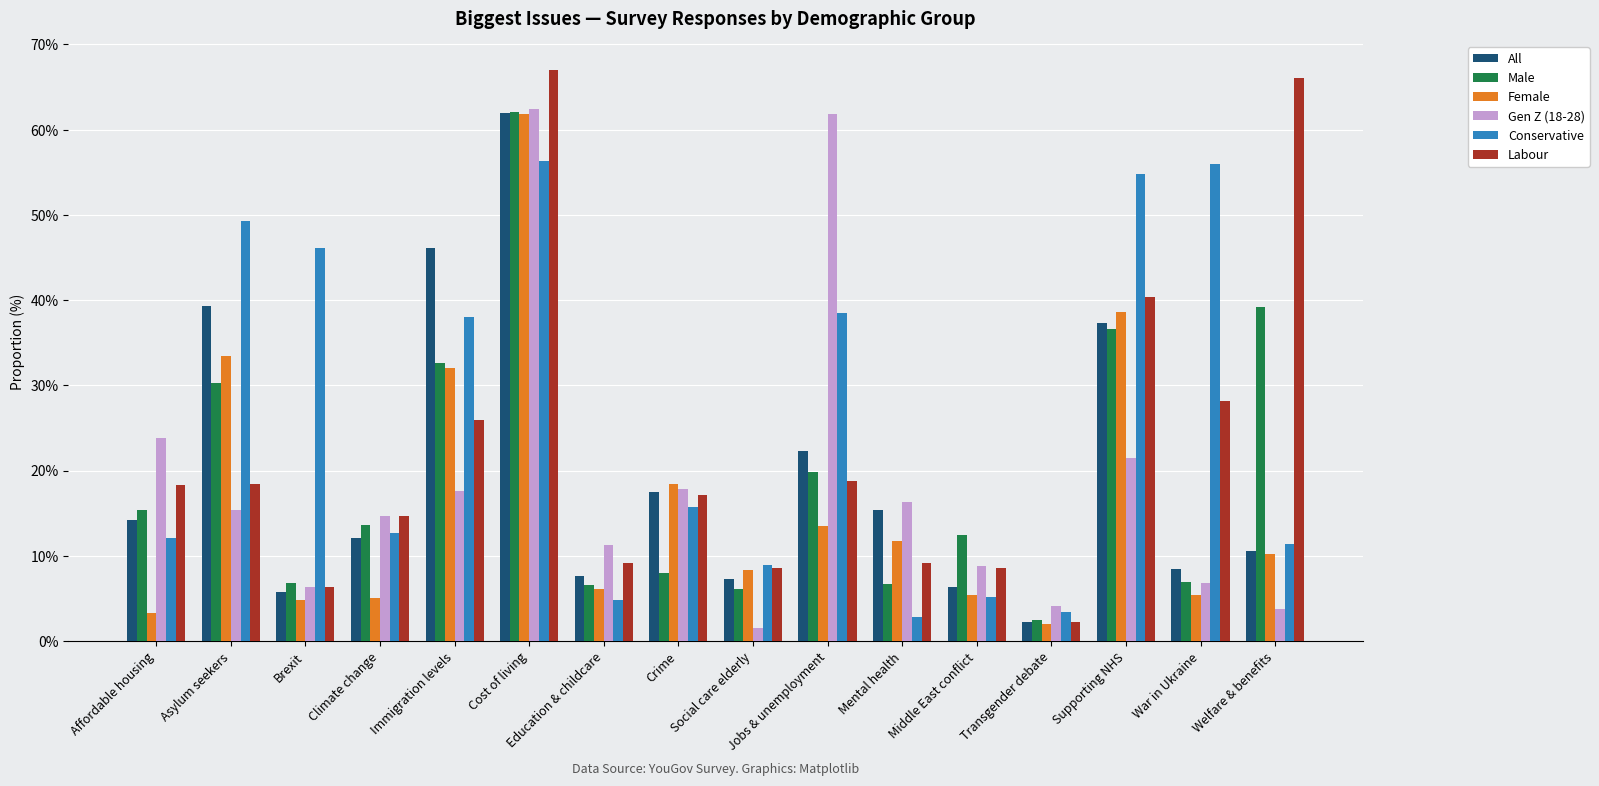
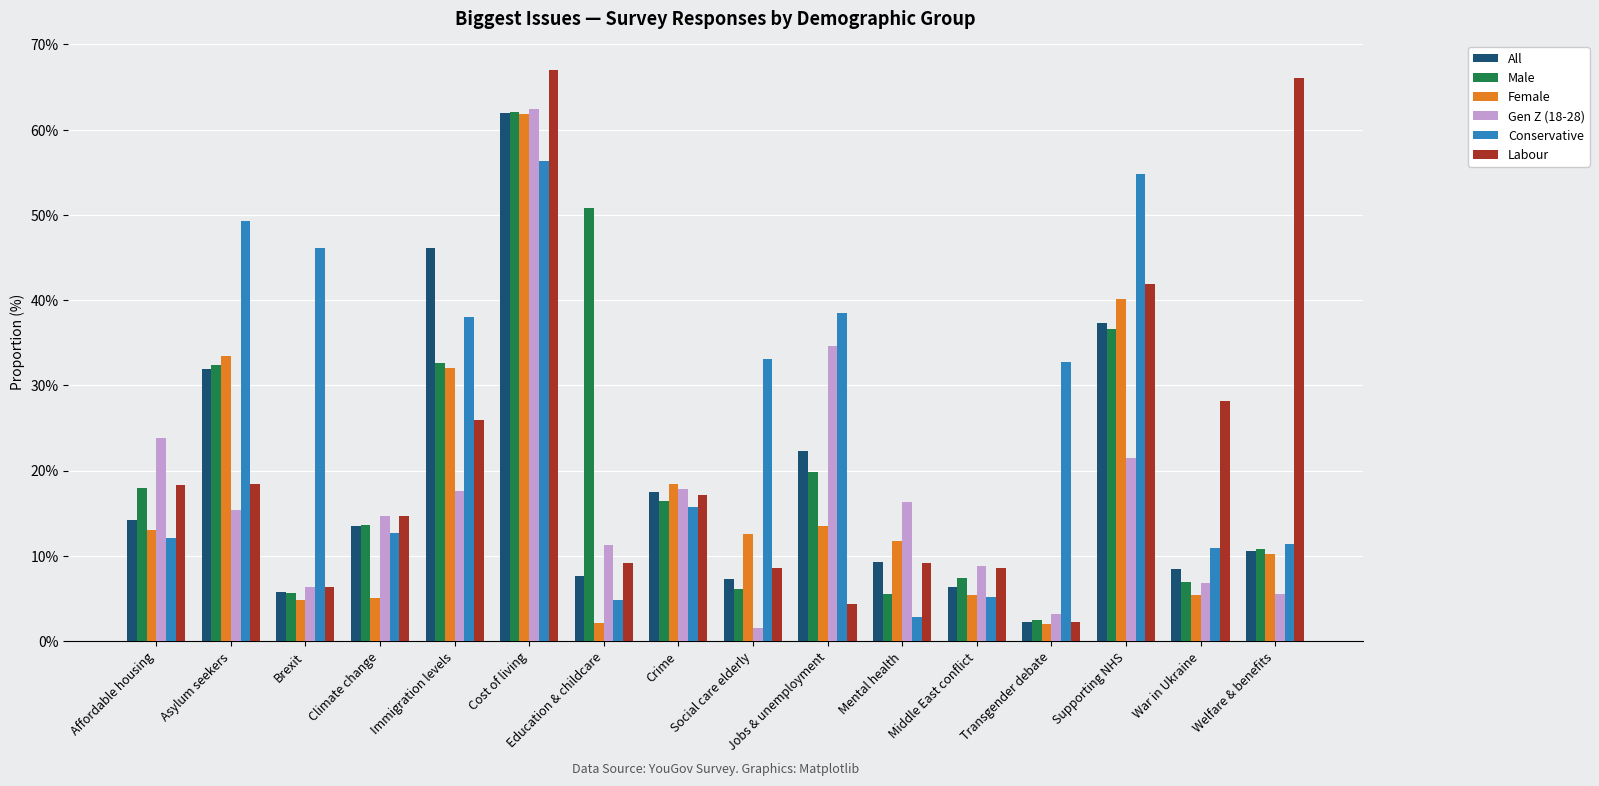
Male, Affordable housing: 15% -> 18%
Female, Affordable housing: 3% -> 13%
All, Asylum seekers: 39% -> 32%
Male, Asylum seekers: 30% -> 32%
Male, Brexit: 7% -> 6%
All, Climate change: 12% -> 13%
Male, Education & childcare: 7% -> 51%
Female, Education & childcare: 6% -> 2%
Male, Crime: 8% -> 16%
Female, Social care elderly: 8% -> 13%
Conservative, Social care elderly: 9% -> 33%
Gen Z (18-28), Jobs & unemployment: 62% -> 35%
Labour, Jobs & unemployment: 19% -> 4%
All, Mental health: 15% -> 9%
Male, Mental health: 7% -> 6%
Male, Middle East conflict: 12% -> 7%
Gen Z (18-28), Transgender debate: 4% -> 3%
Conservative, Transgender debate: 3% -> 33%
Female, Supporting NHS: 39% -> 40%
Labour, Supporting NHS: 40% -> 42%
Conservative, War in Ukraine: 56% -> 11%
Male, Welfare & benefits: 39% -> 11%
Gen Z (18-28), Welfare & benefits: 4% -> 5%
